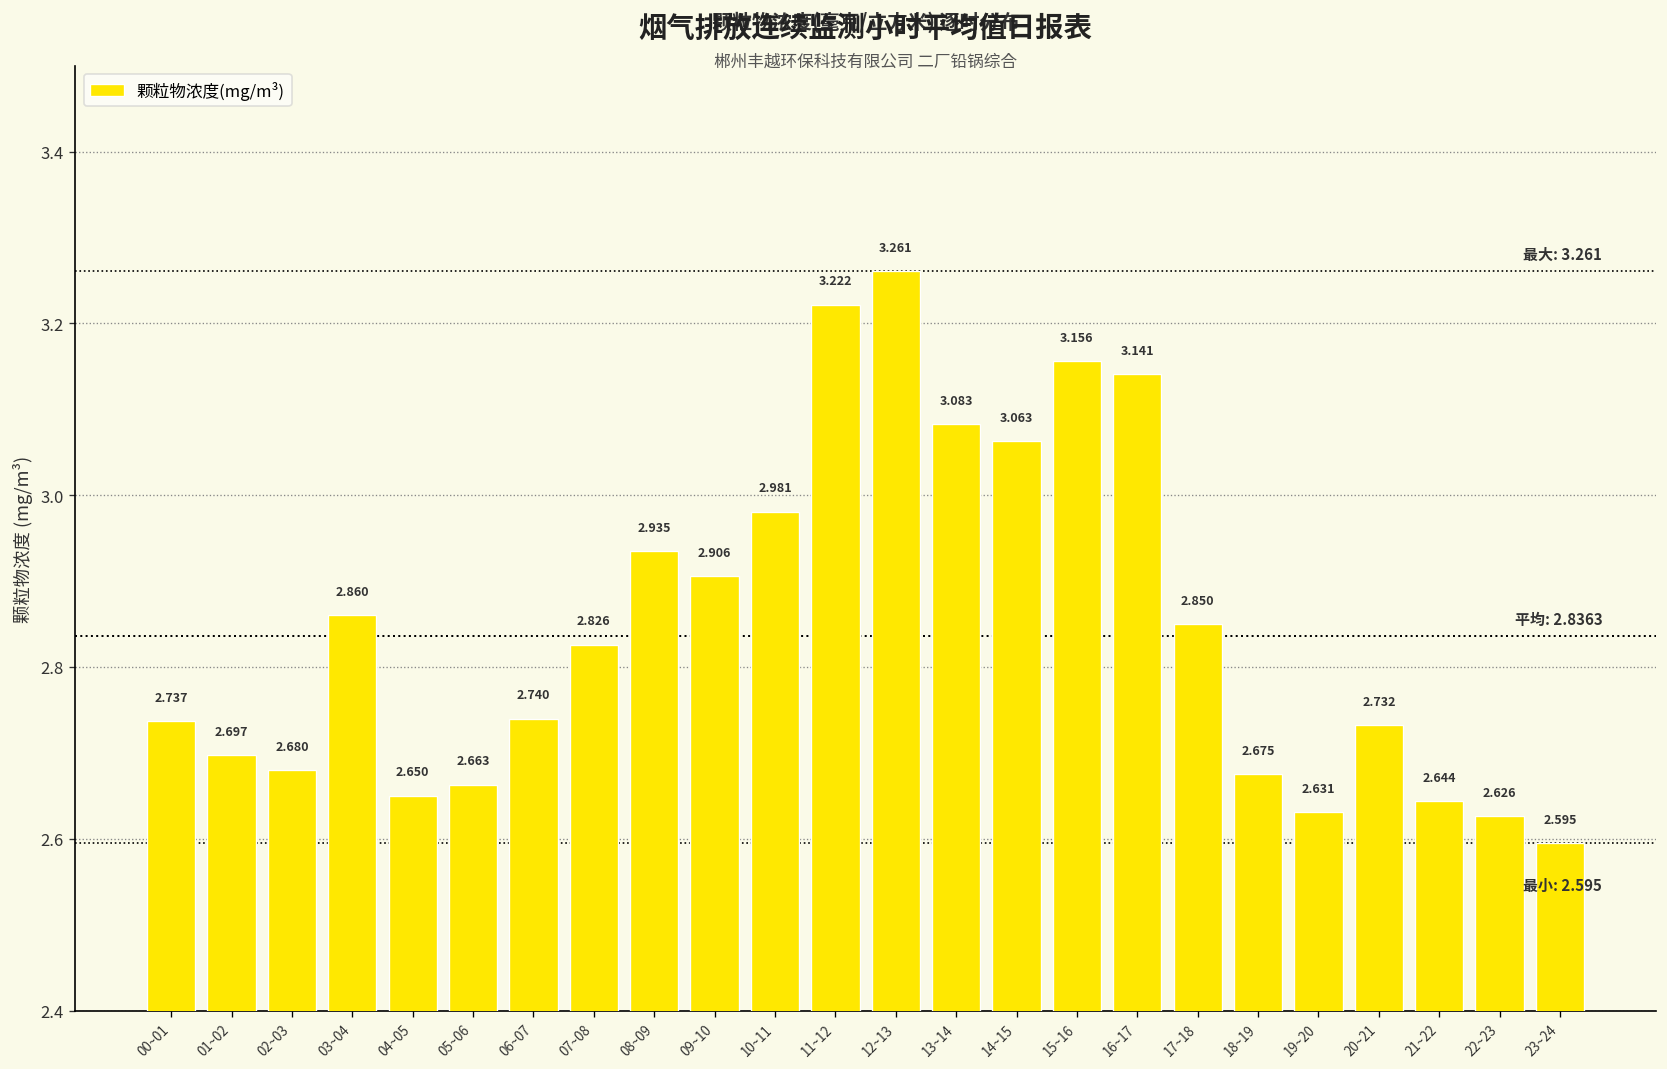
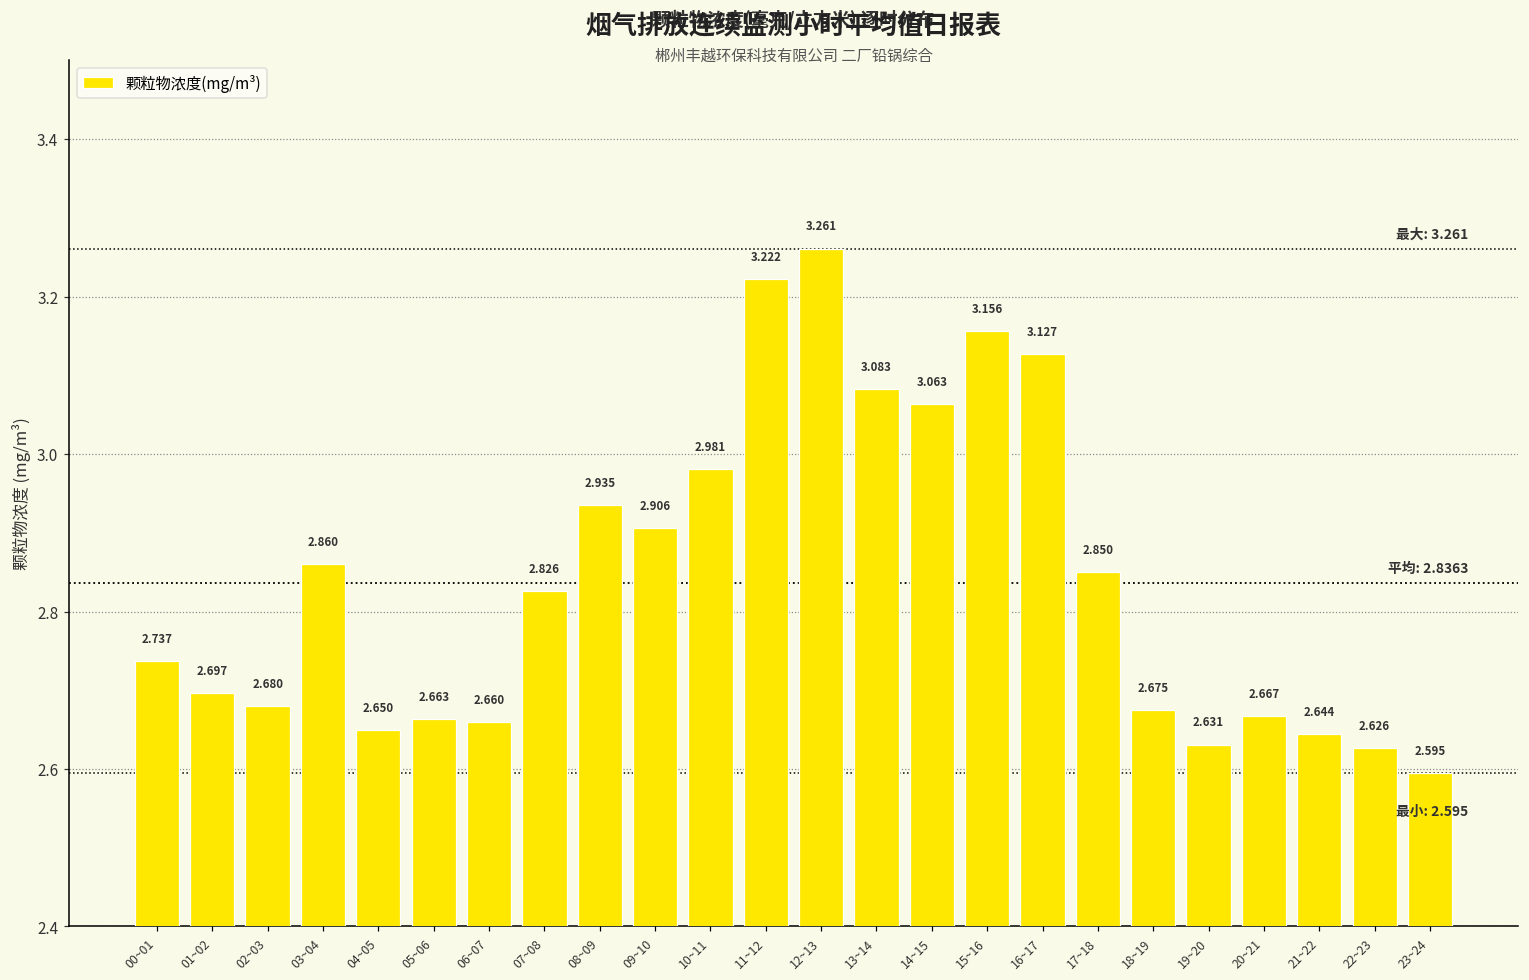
06~07: 2.740 -> 2.660
16~17: 3.141 -> 3.127
20~21: 2.732 -> 2.667
